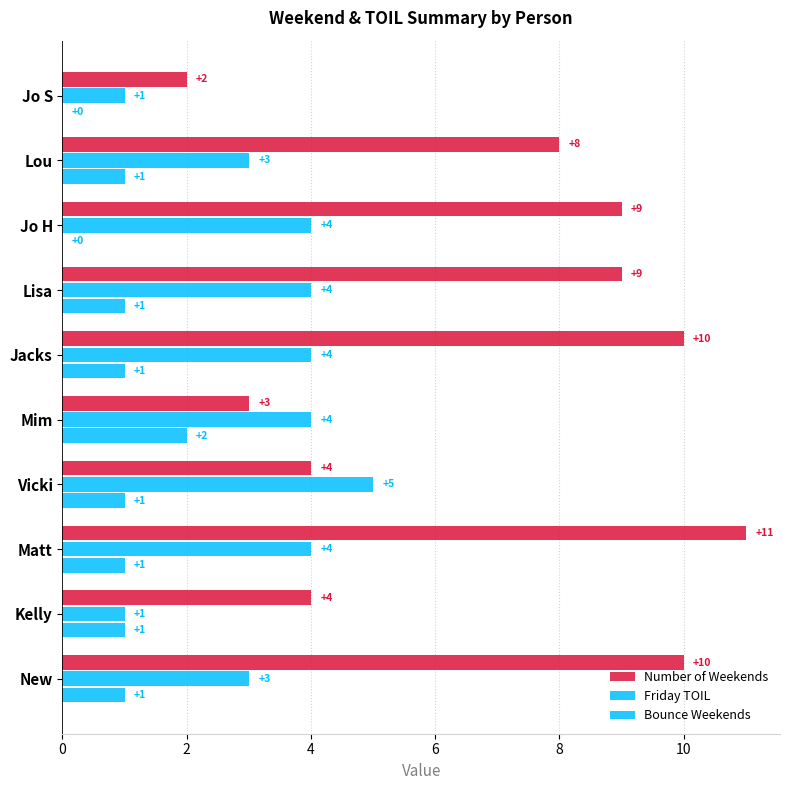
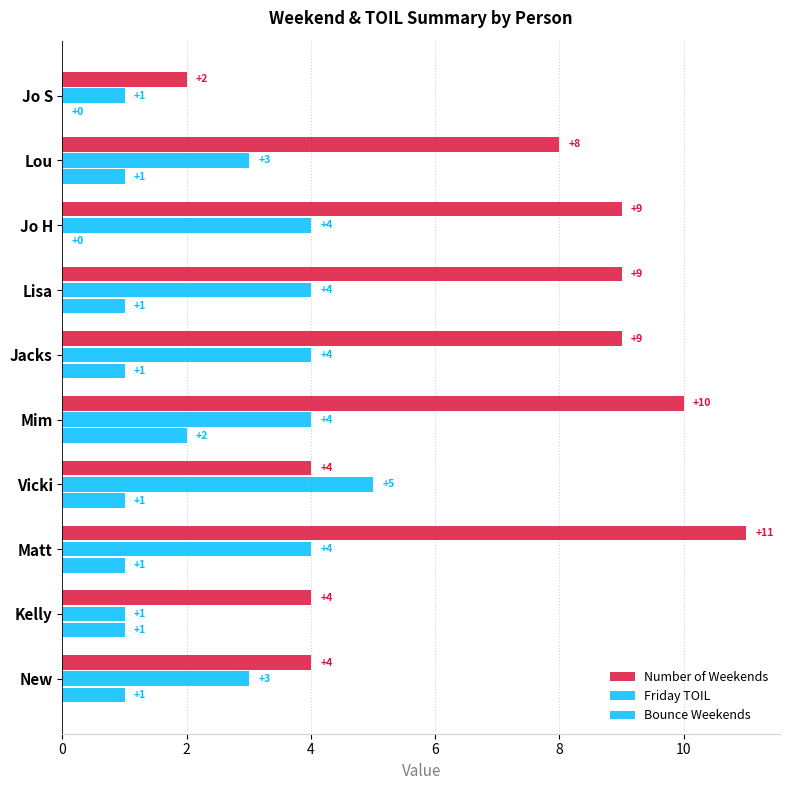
Number of Weekends, Jacks: +10 -> +9
Number of Weekends, Mim: +3 -> +10
Number of Weekends, New: +10 -> +4
